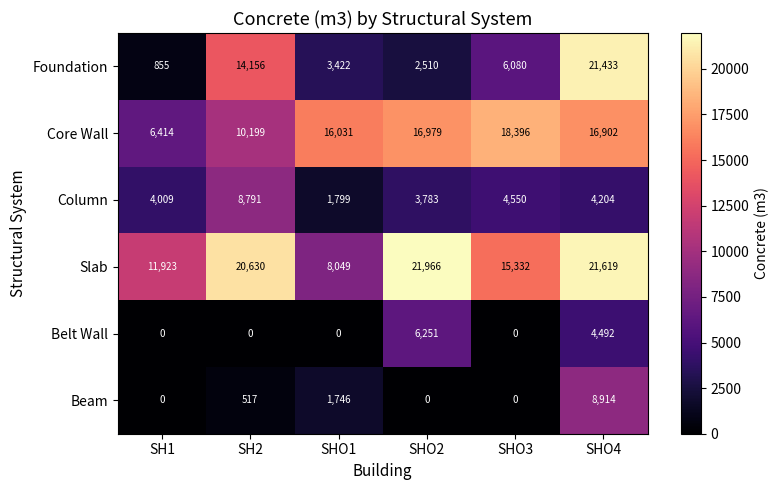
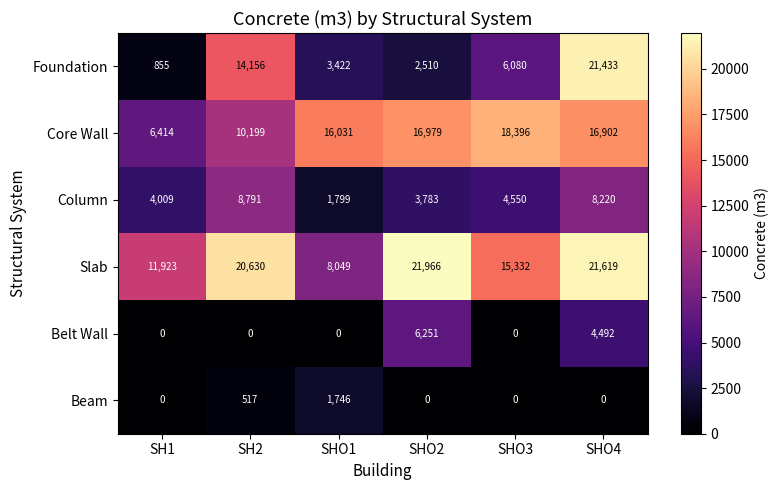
Column, SHO4: 4,204 -> 8,220
Beam, SHO4: 8,914 -> 0
